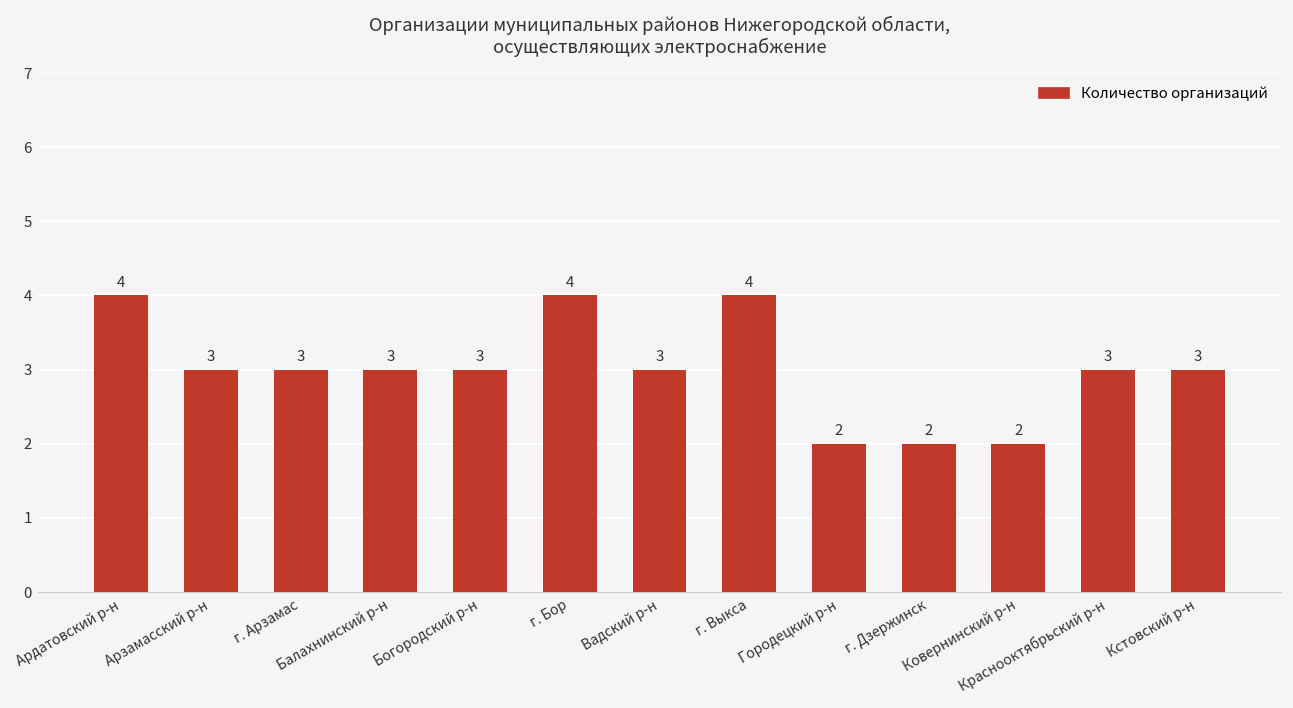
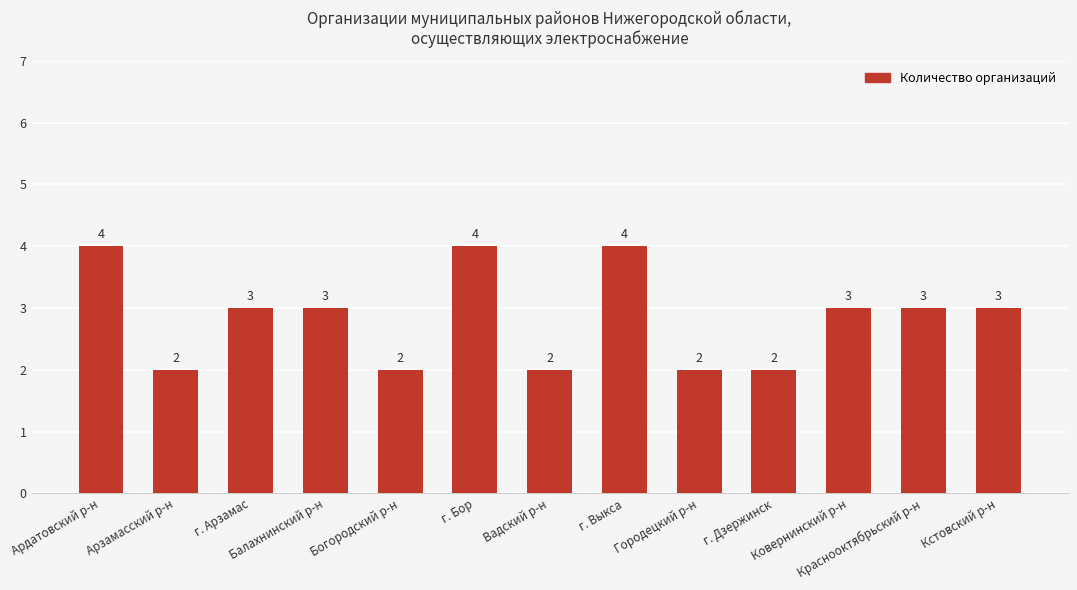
Арзамасский р-н: 3 -> 2
Богородский р-н: 3 -> 2
Вадский р-н: 3 -> 2
Ковернинский р-н: 2 -> 3
